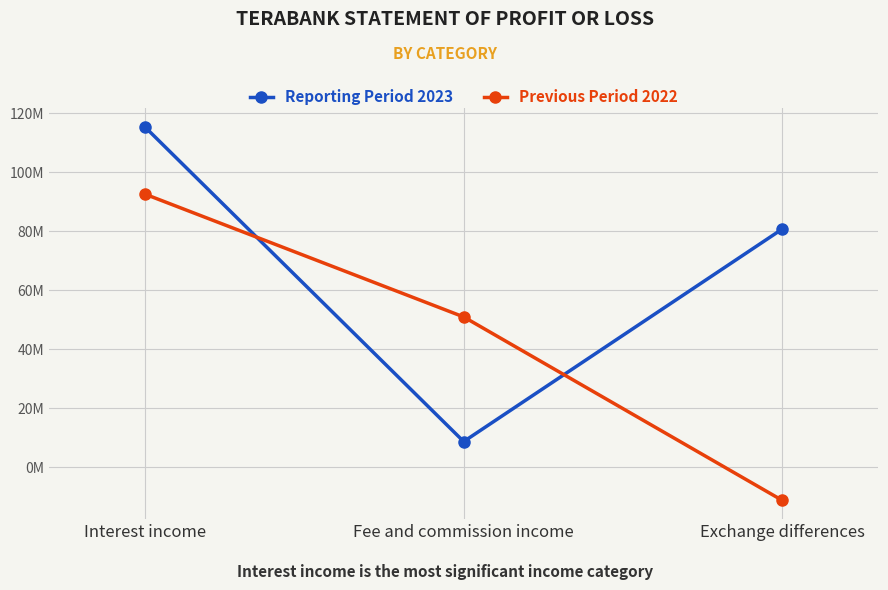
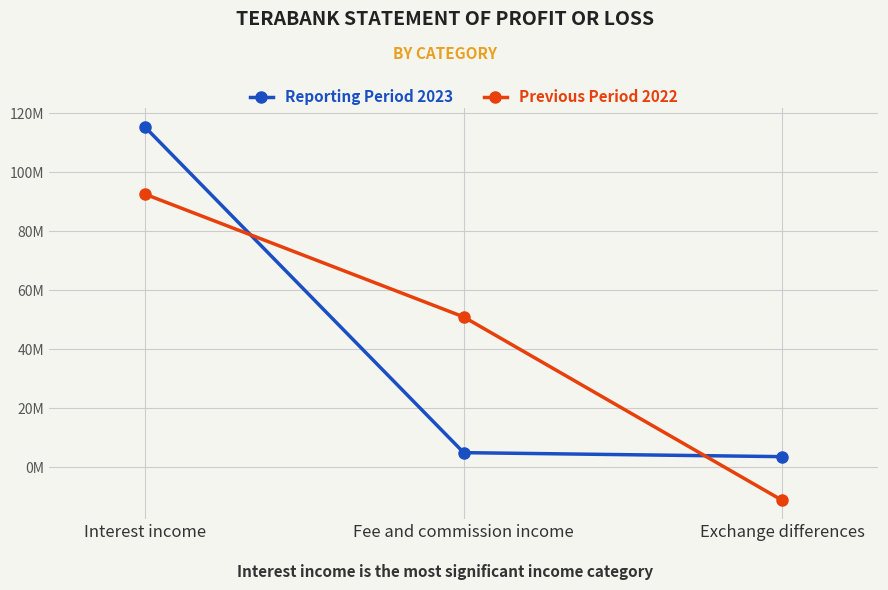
Reporting Period 2023, Fee and commission income: 9000000 -> 5000000
Reporting Period 2023, Exchange differences: 81000000 -> 4000000
